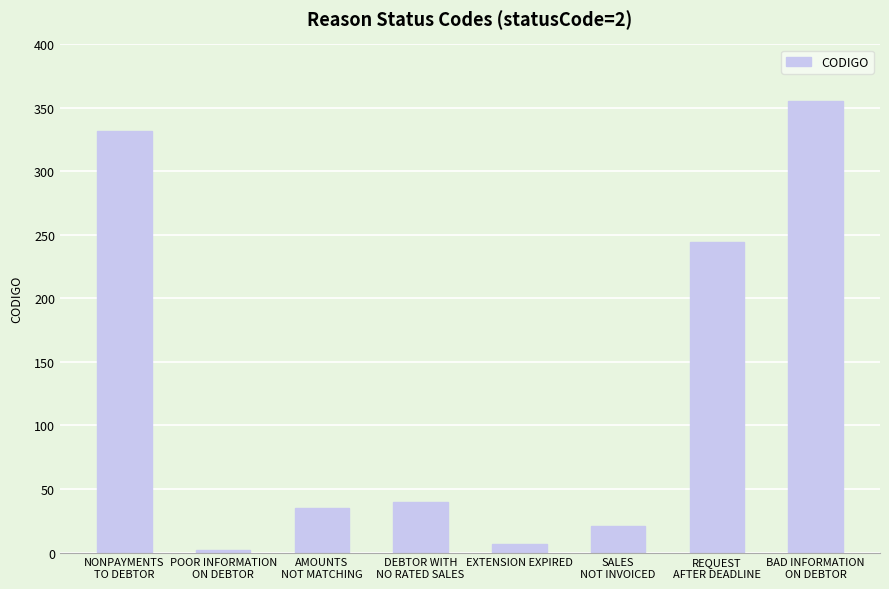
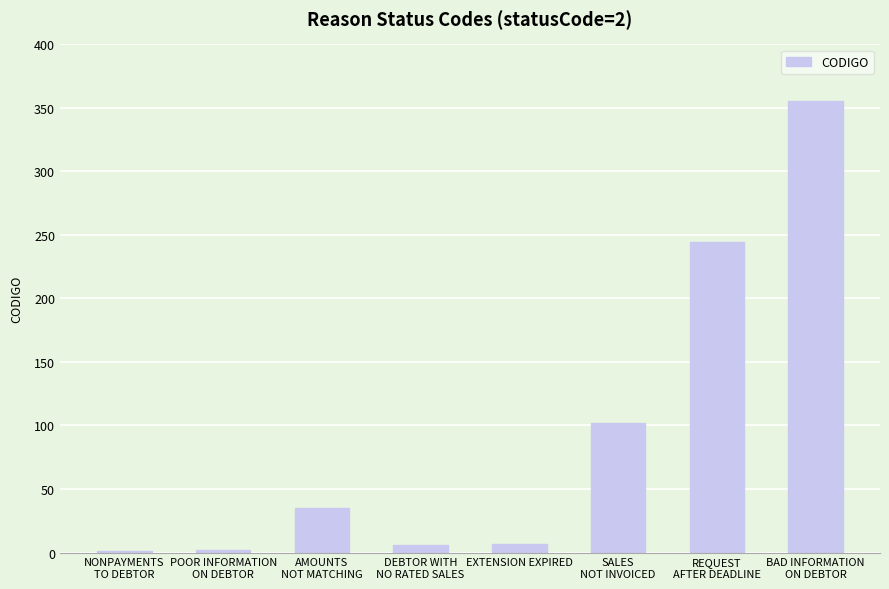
NONPAYMENTS TO DEBTOR: 332 -> 1
DEBTOR WITH NO RATED SALES: 40 -> 6
SALES NOT INVOICED: 21 -> 102
